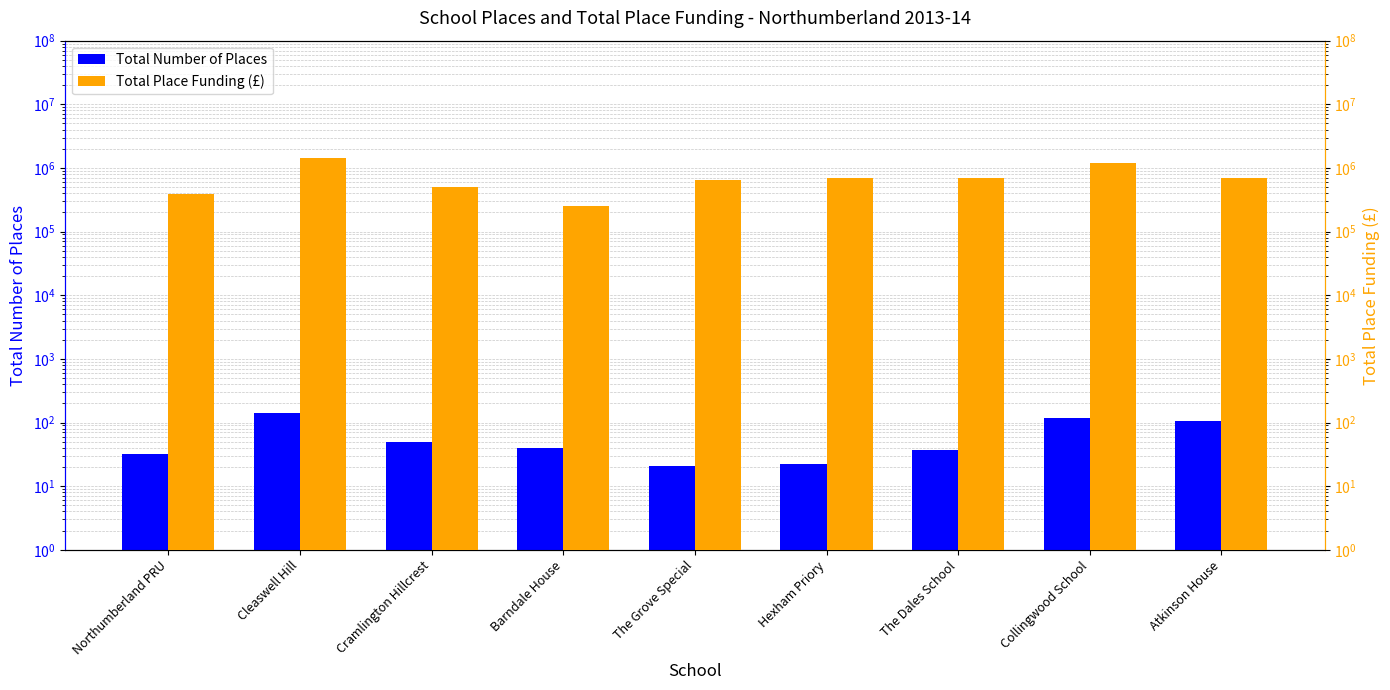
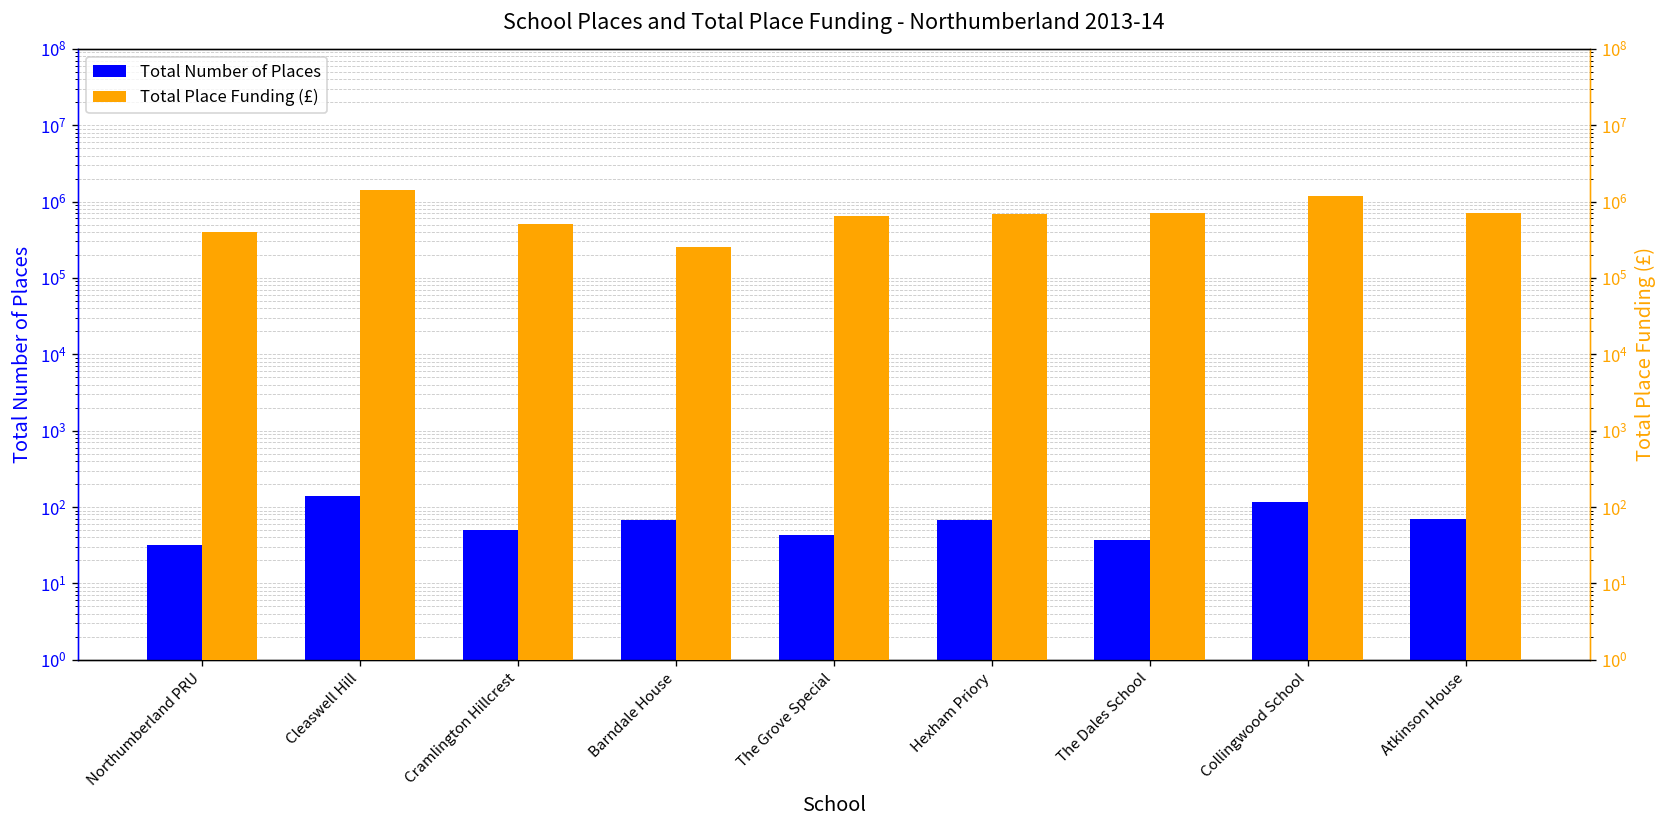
Total Number of Places, Barndale House: 40 -> 70
Total Number of Places, The Grove Special: 21 -> 40
Total Number of Places, Hexham Priory: 22 -> 70
Total Number of Places, Atkinson House: 110 -> 70
